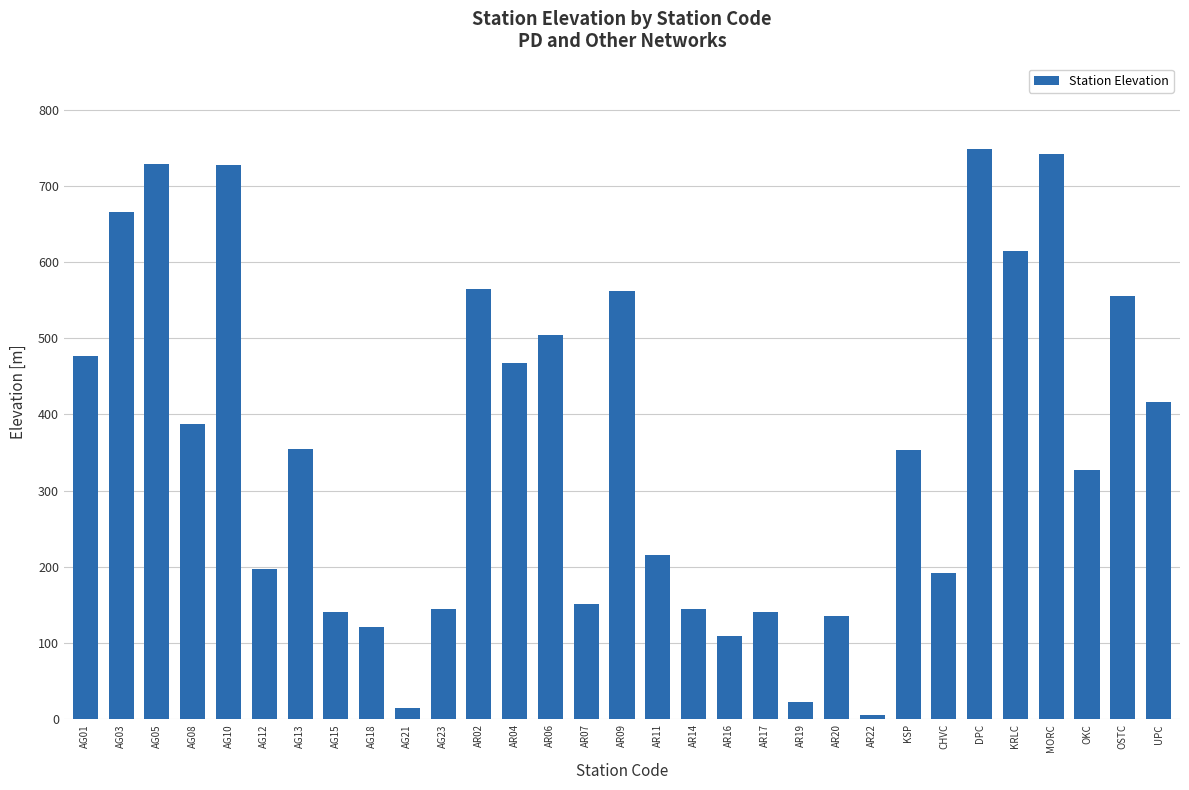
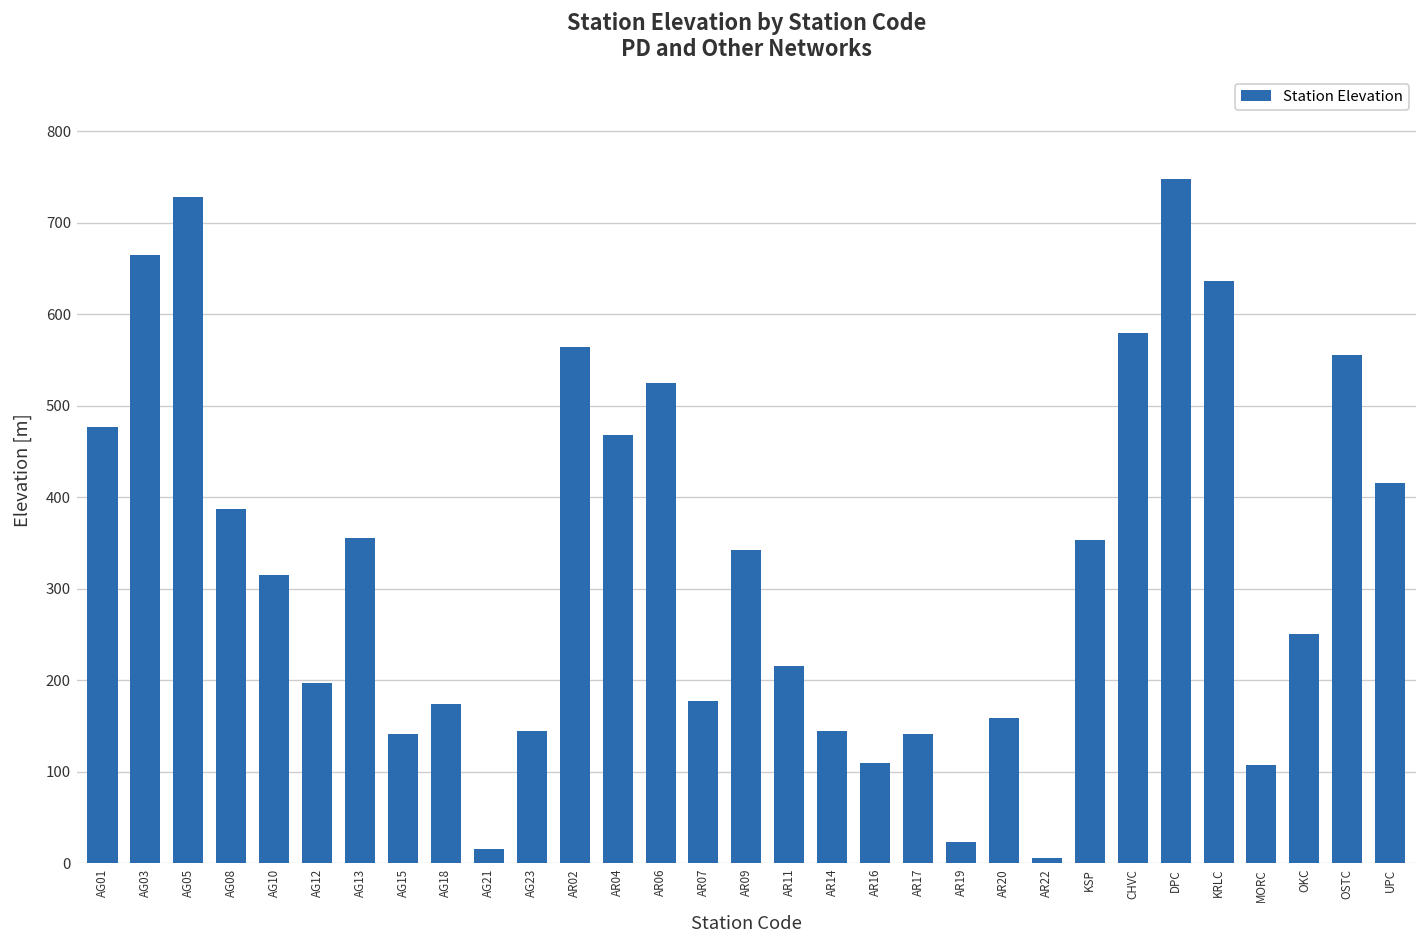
AG10: 730 -> 320
AG18: 120 -> 170
AR06: 500 -> 530
AR07: 150 -> 180
AR09: 560 -> 340
AR20: 140 -> 160
CHVC: 190 -> 580
KRLC: 610 -> 640
MORC: 740 -> 110
OKC: 330 -> 250
